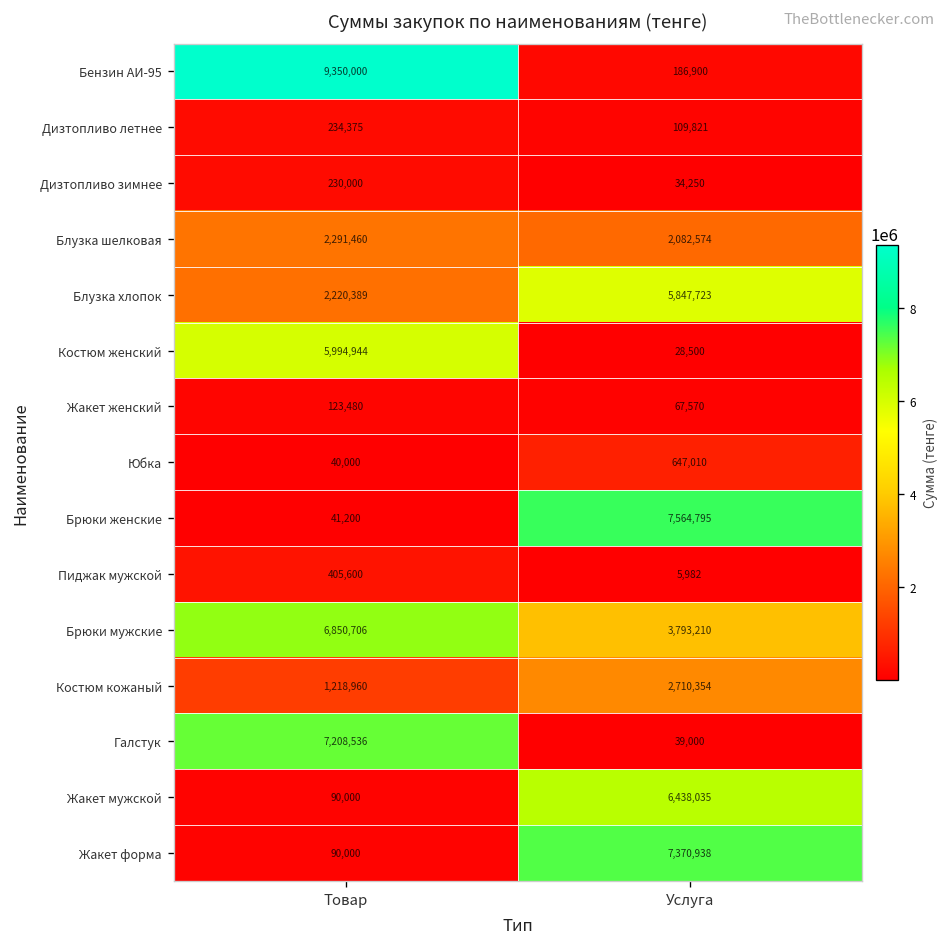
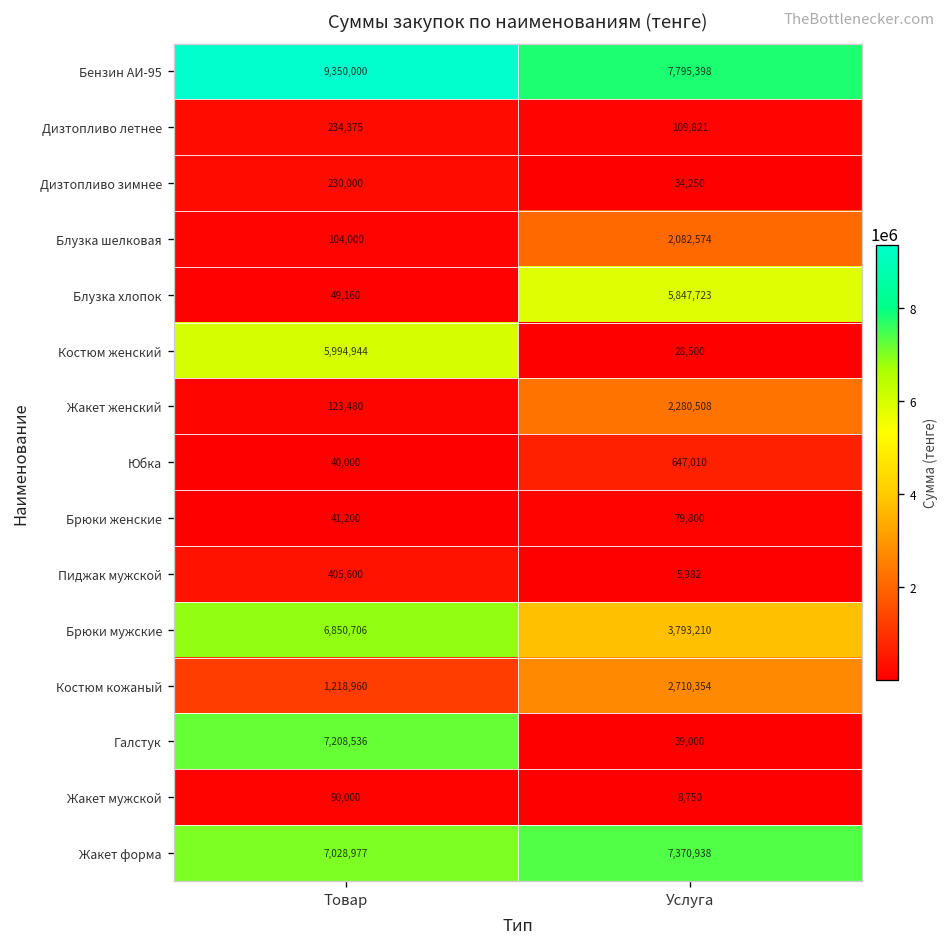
Бензин АИ-95, Услуга: 186,900 -> 7,795,398
Блузка шелковая, Товар: 2,291,460 -> 104,000
Блузка хлопок, Товар: 2,220,389 -> 49,160
Жакет женский, Услуга: 67,570 -> 2,280,508
Брюки женские, Услуга: 7,564,795 -> 79,800
Жакет мужской, Услуга: 6,438,035 -> 8,750
Жакет форма, Товар: 90,000 -> 7,028,977
